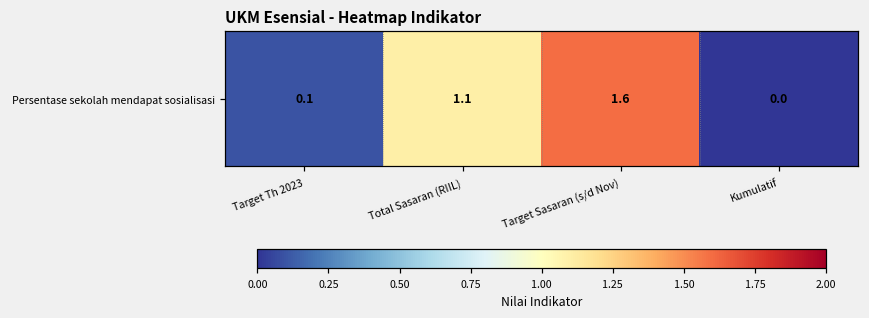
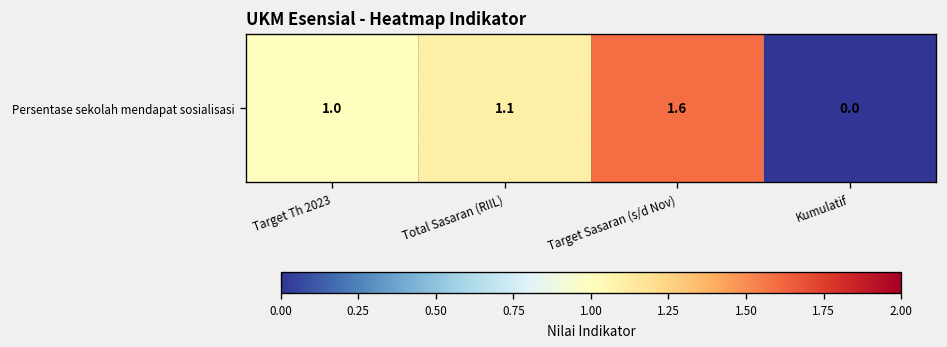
Persentase sekolah mendapat sosialisasi, Target Th 2023: 0.1 -> 1.0
